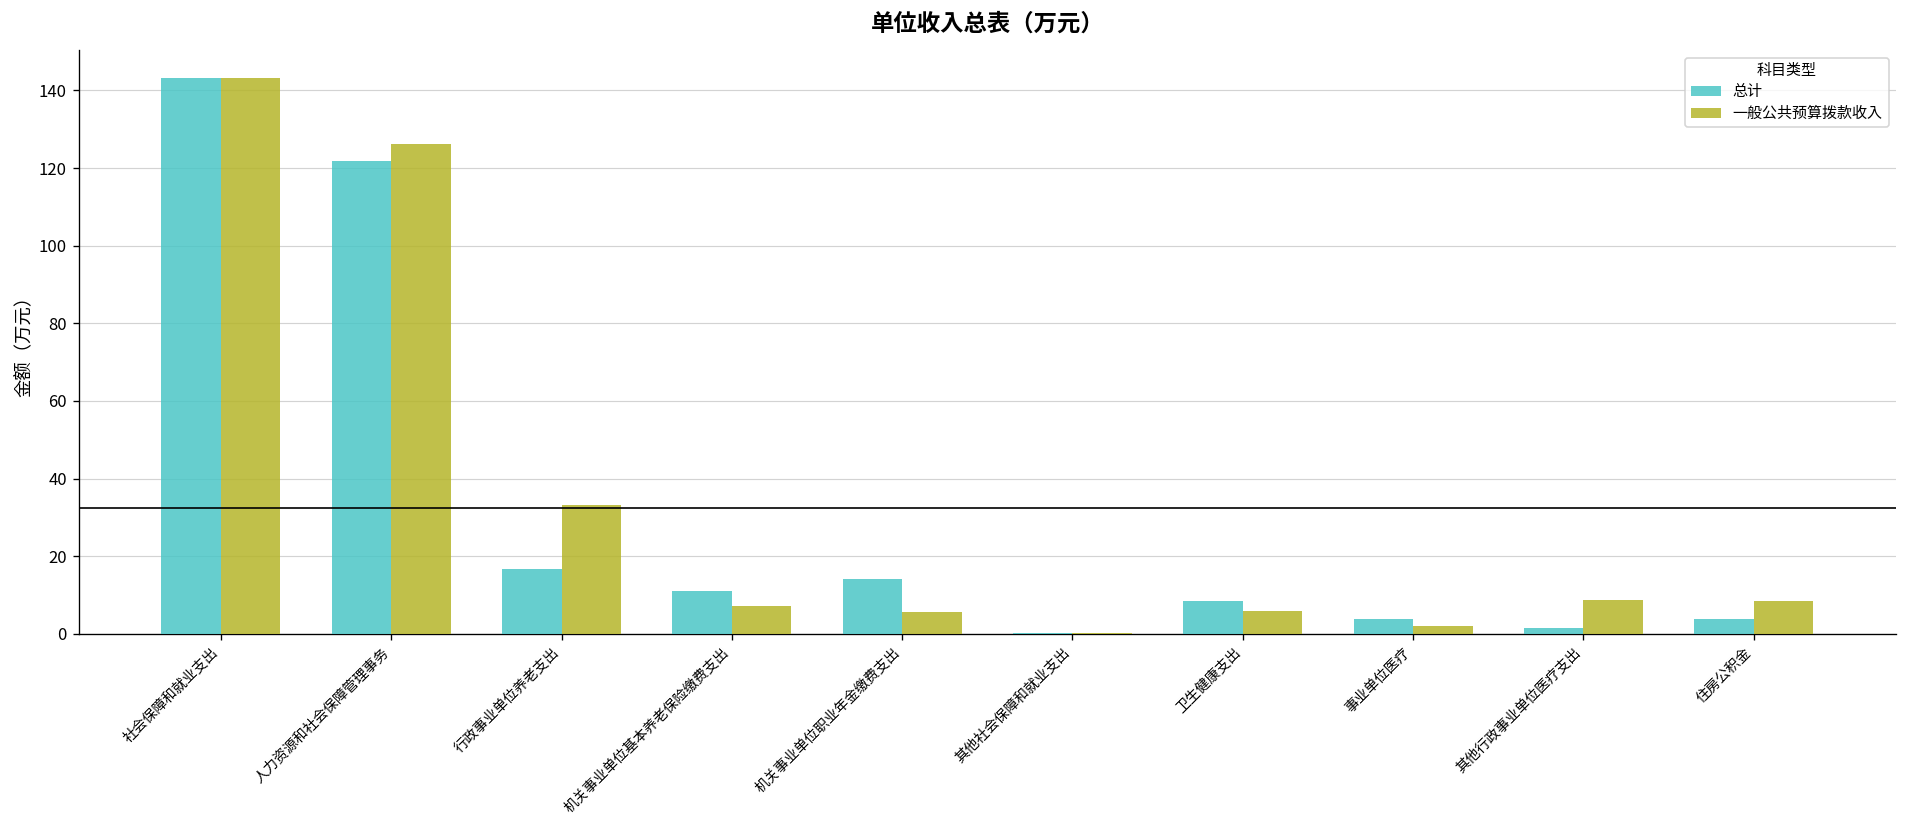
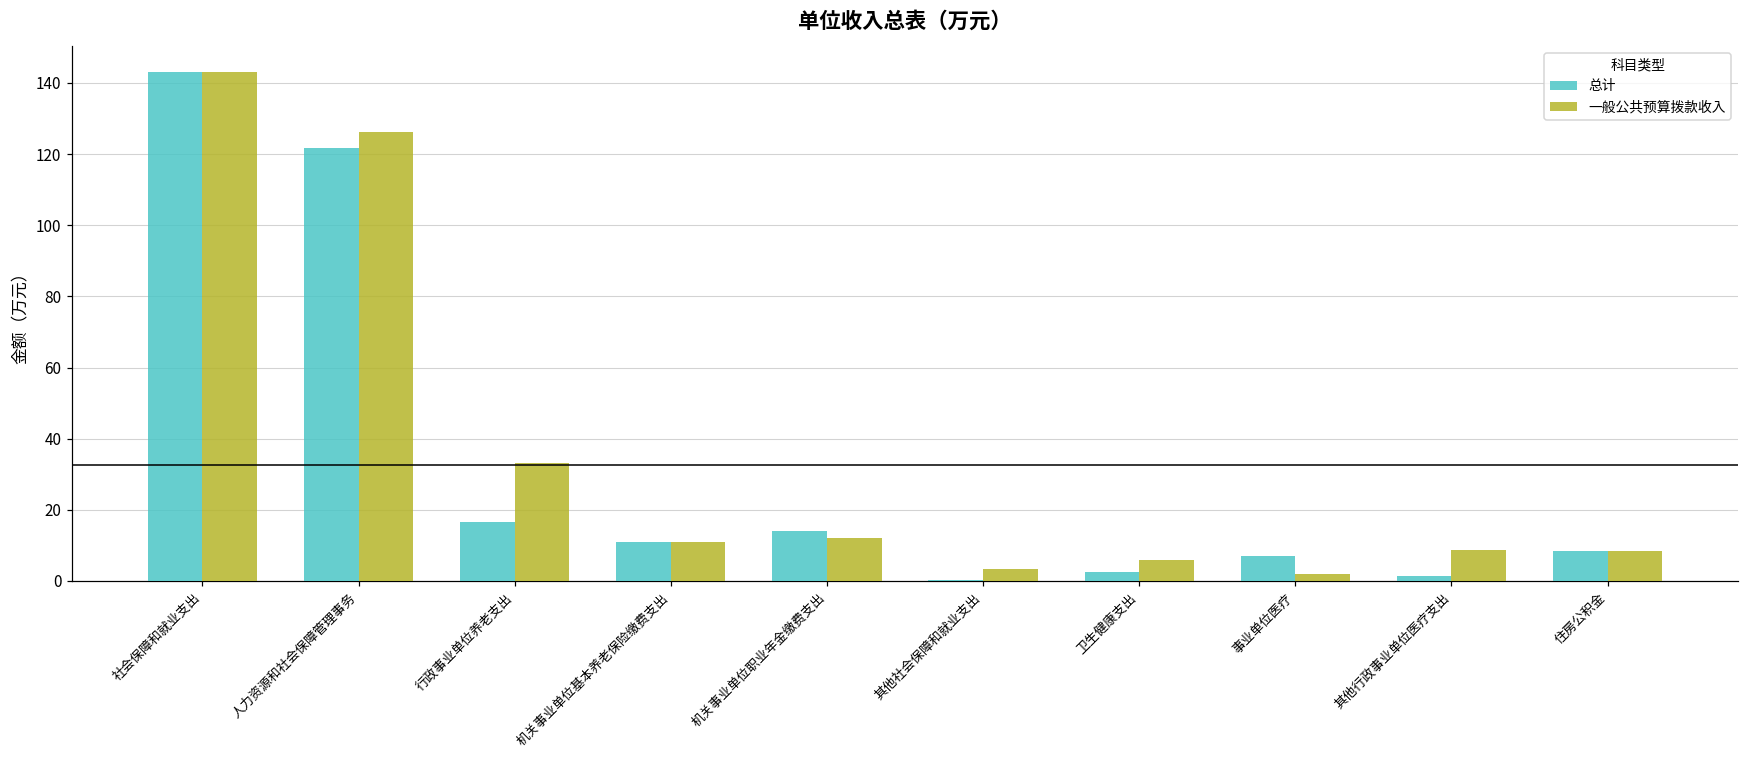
一般公共预算拨款收入, 机关事业单位基本养老保险缴费支出: 7 -> 11
一般公共预算拨款收入, 机关事业单位职业年金缴费支出: 6 -> 12
一般公共预算拨款收入, 其他社会保障和就业支出: 0 -> 4
总计, 卫生健康支出: 8 -> 2
总计, 事业单位医疗: 4 -> 7
总计, 住房公积金: 4 -> 8
